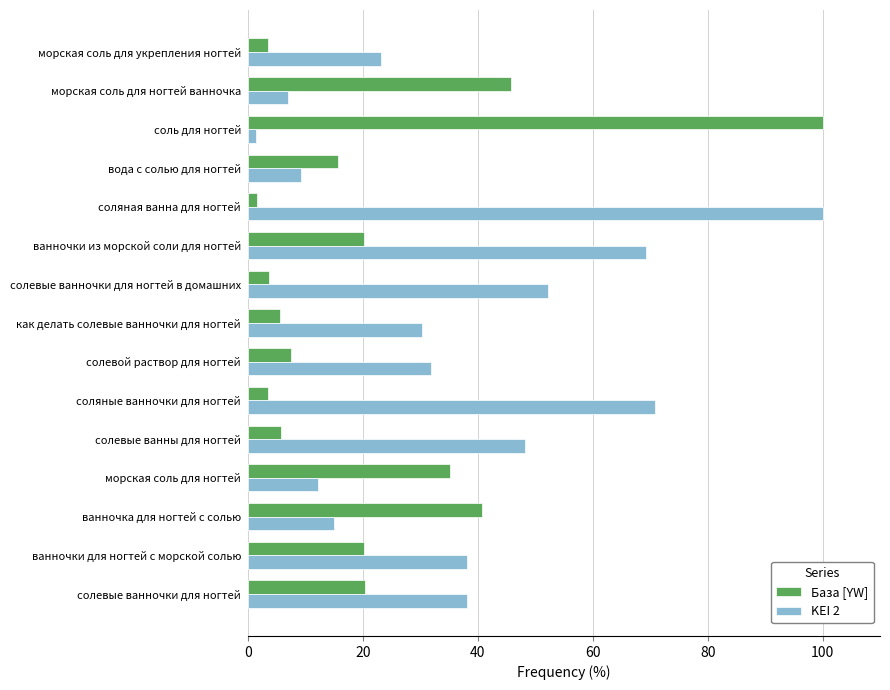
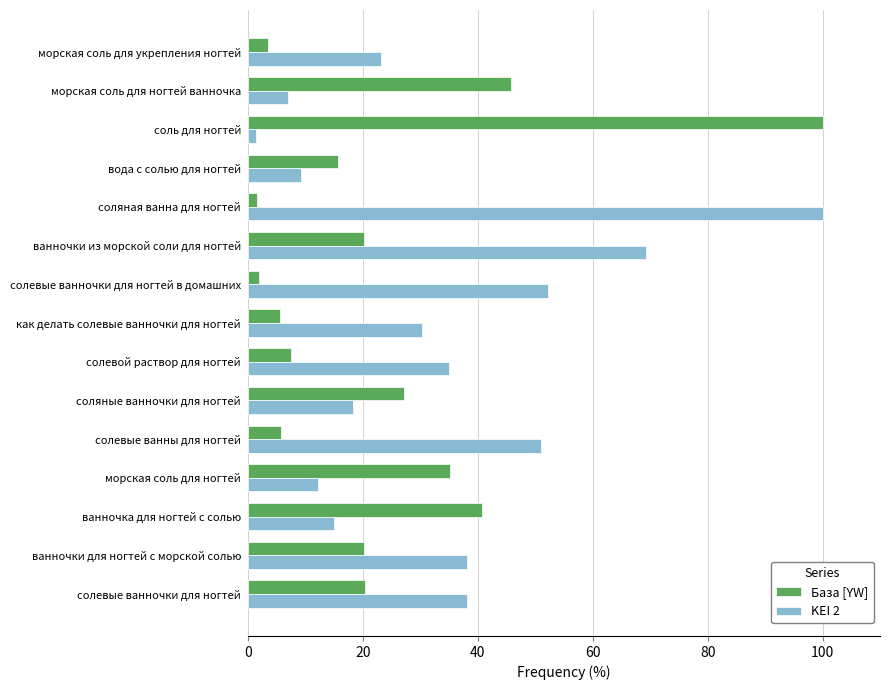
База [YW], солевые ванночки для ногтей в домашних: 4 -> 2
KEI 2, солевой раствор для ногтей: 32 -> 35
База [YW], соляные ванночки для ногтей: 4 -> 27
KEI 2, соляные ванночки для ногтей: 71 -> 18
KEI 2, солевые ванны для ногтей: 48 -> 51
